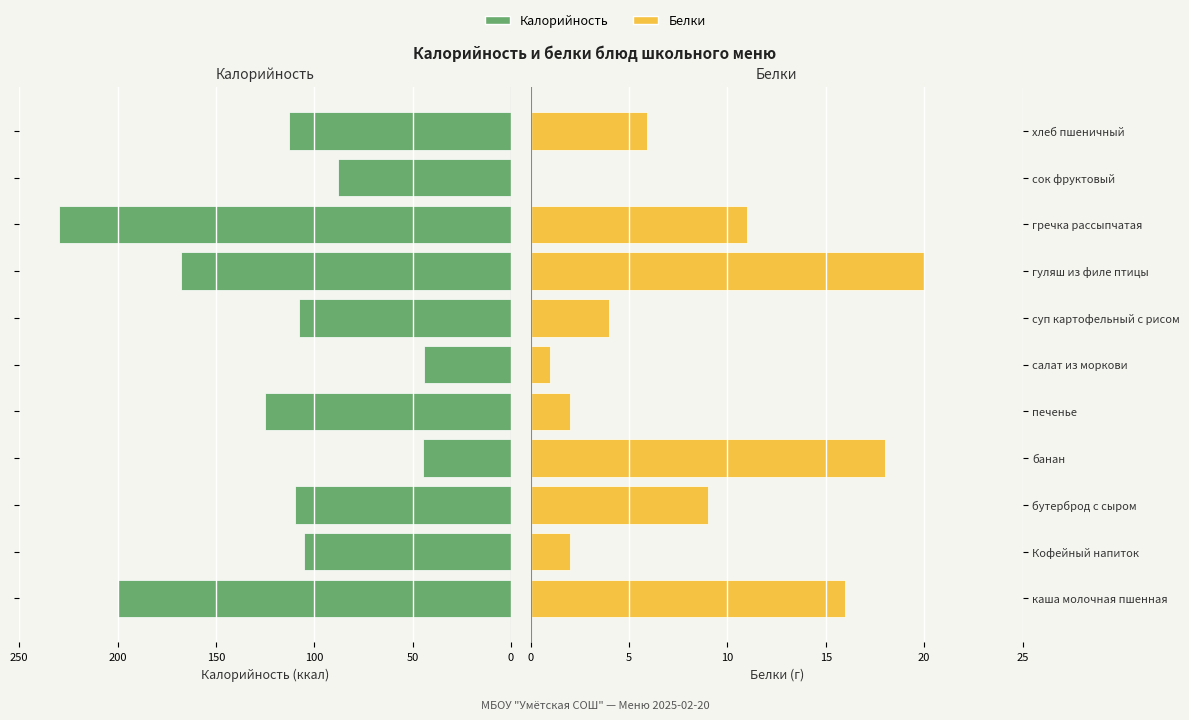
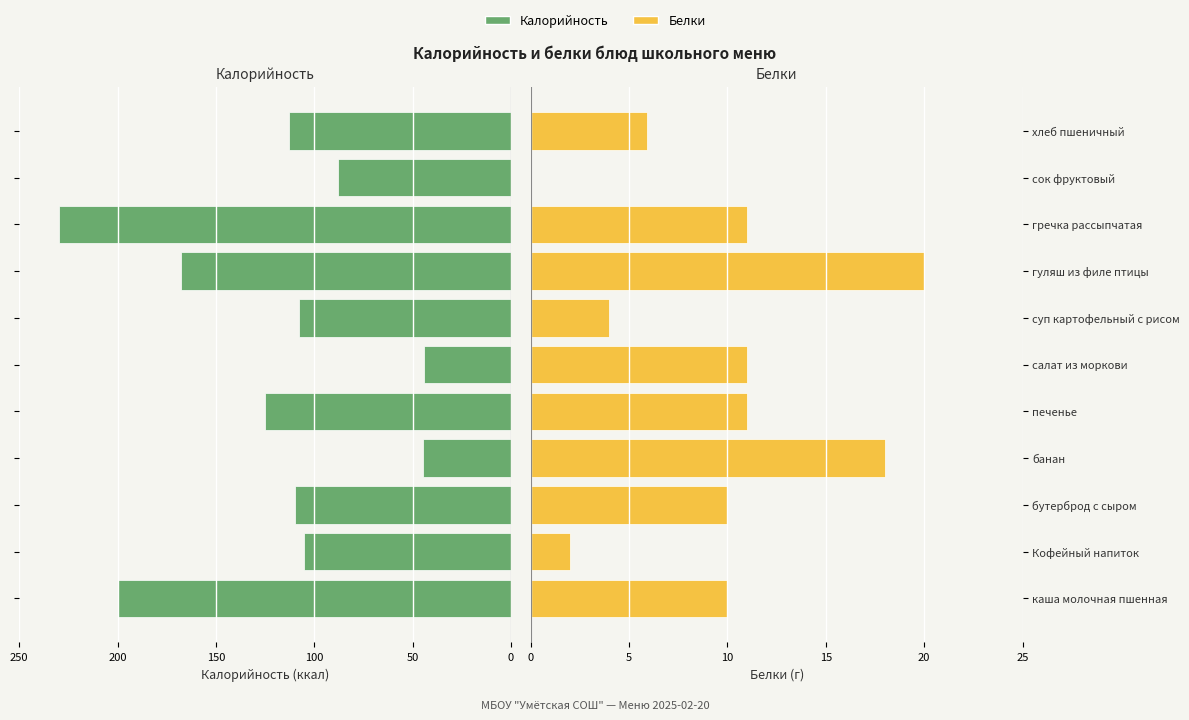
Белки, салат из моркови: 1 -> 11
Белки, печенье: 2 -> 11
Белки, бутерброд с сыром: 9 -> 10
Белки, каша молочная пшенная: 16 -> 10
